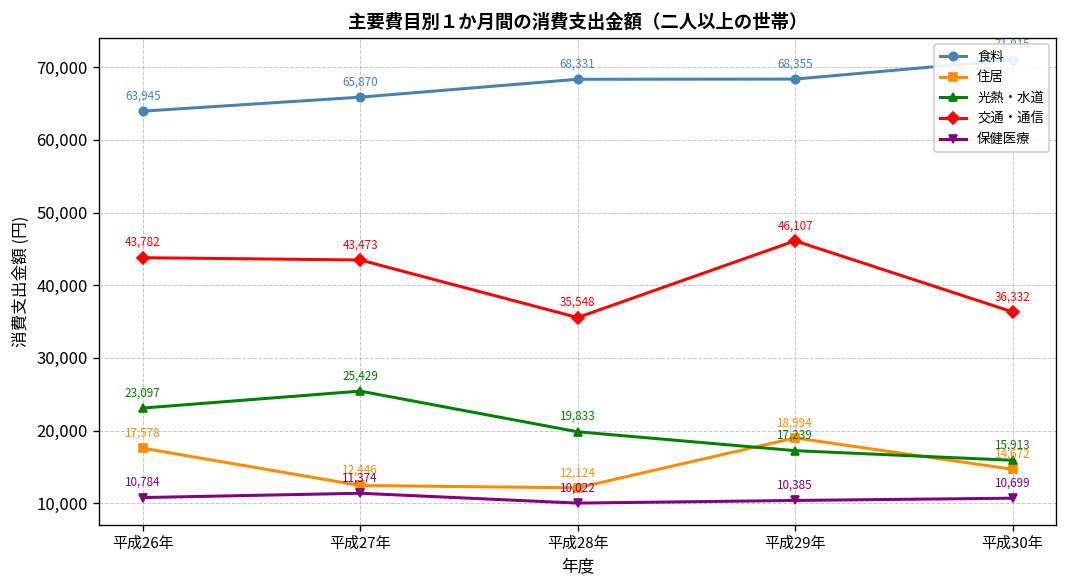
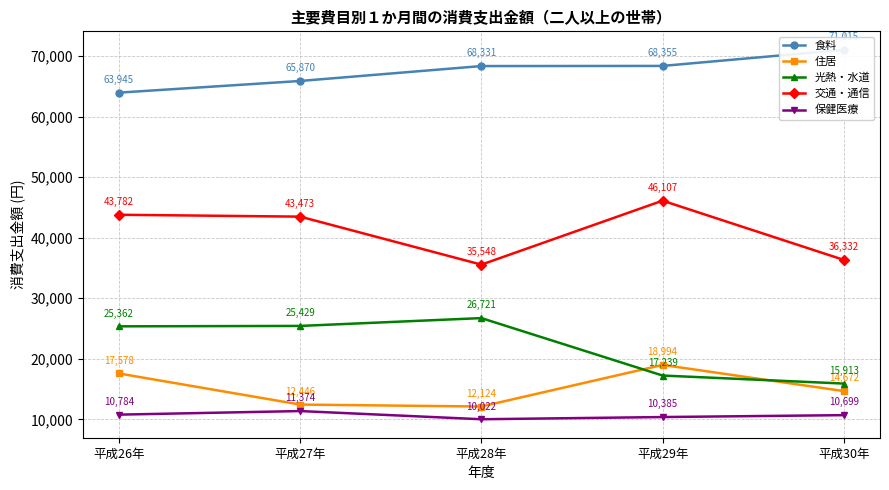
光熱・水道, 平成26年: 23,097 -> 25,362
光熱・水道, 平成28年: 19,833 -> 26,721
